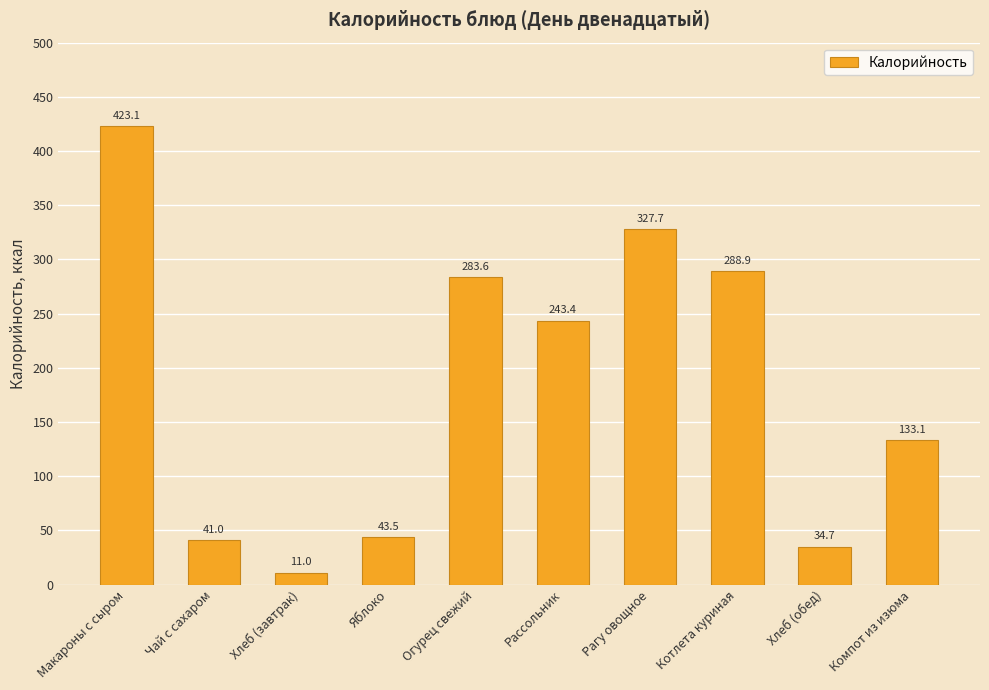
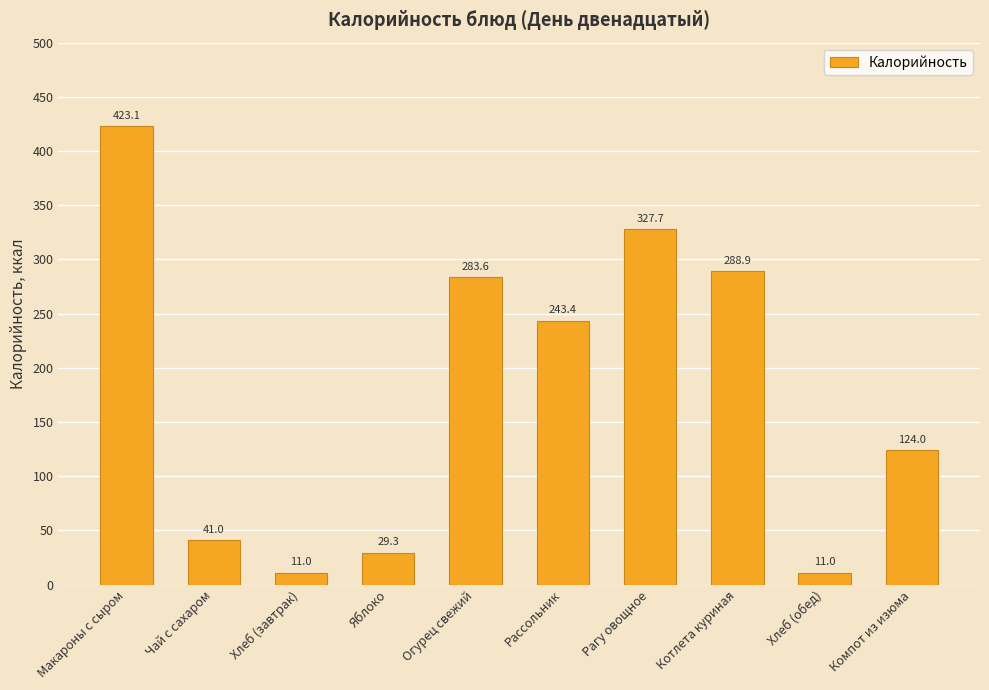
Яблоко: 43.5 -> 29.3
Хлеб (обед): 34.7 -> 11.0
Компот из изюма: 133.1 -> 124.0
